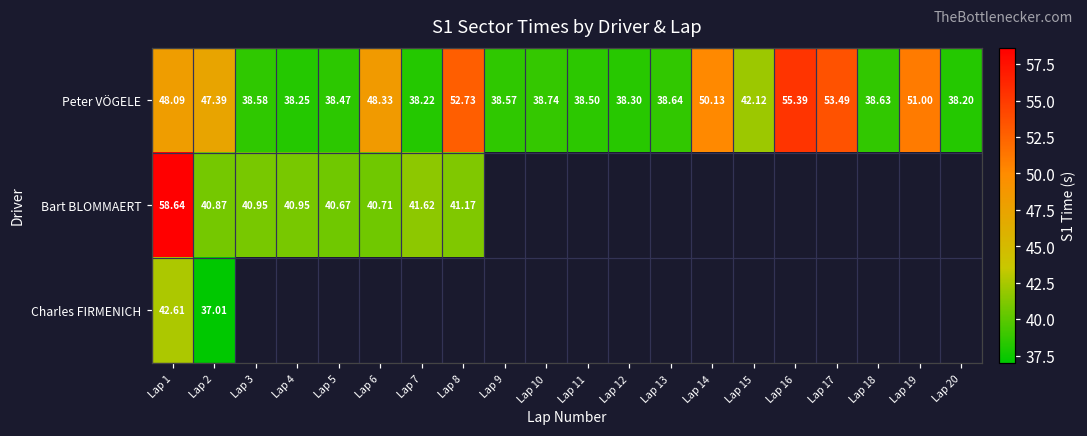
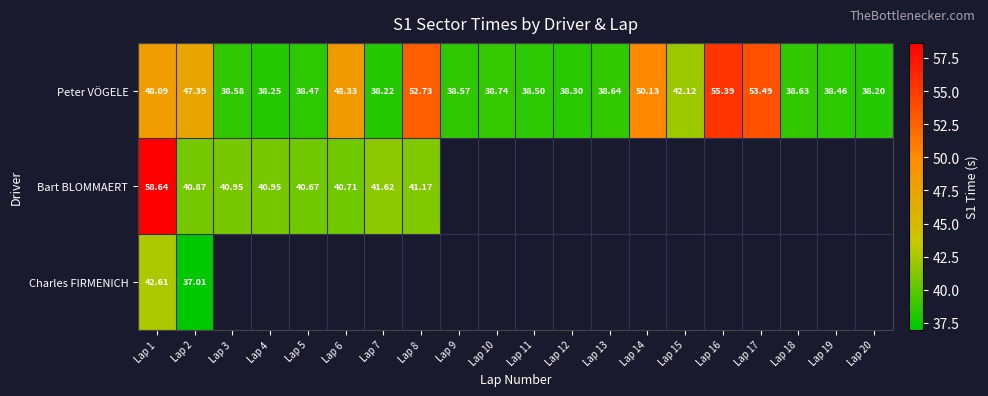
Peter VÖGELE, Lap 19: 51.00 -> 38.46
